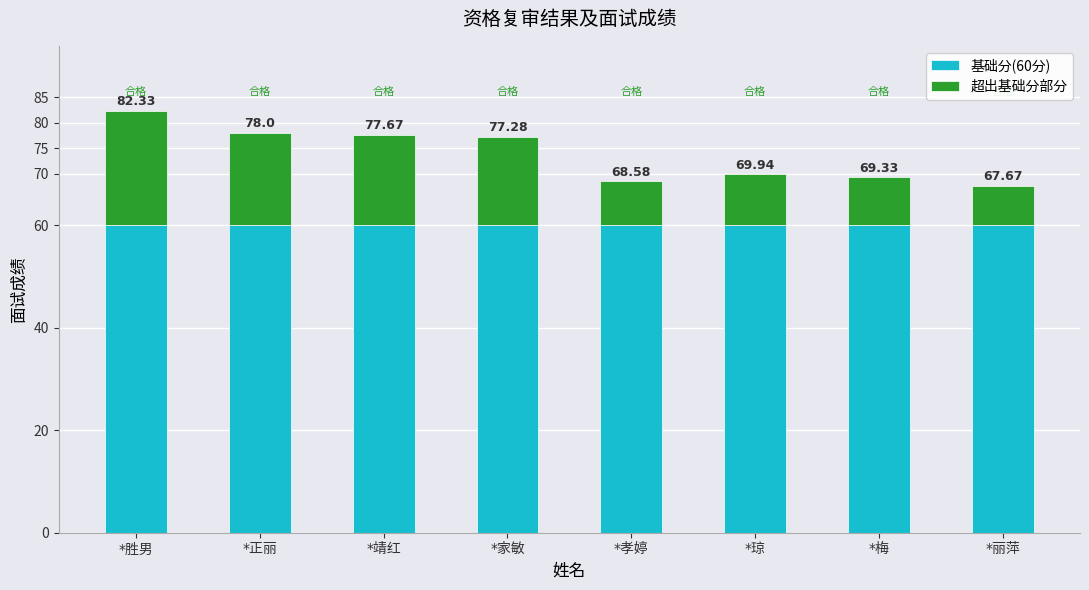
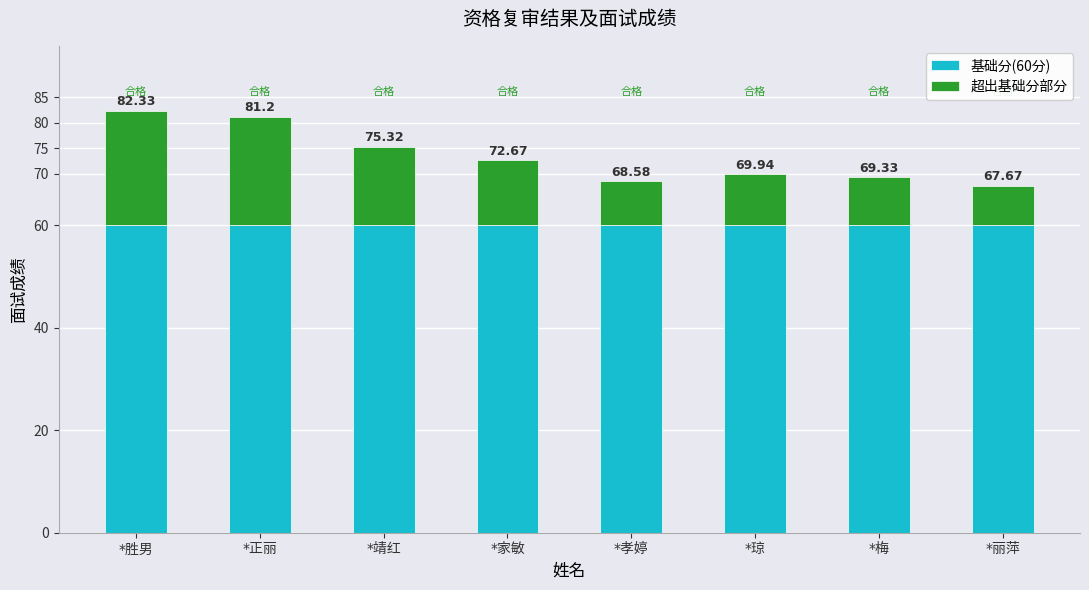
超出基础分部分, *正丽: 78.0 -> 81.2
超出基础分部分, *靖红: 77.67 -> 75.32
超出基础分部分, *家敏: 77.28 -> 72.67
